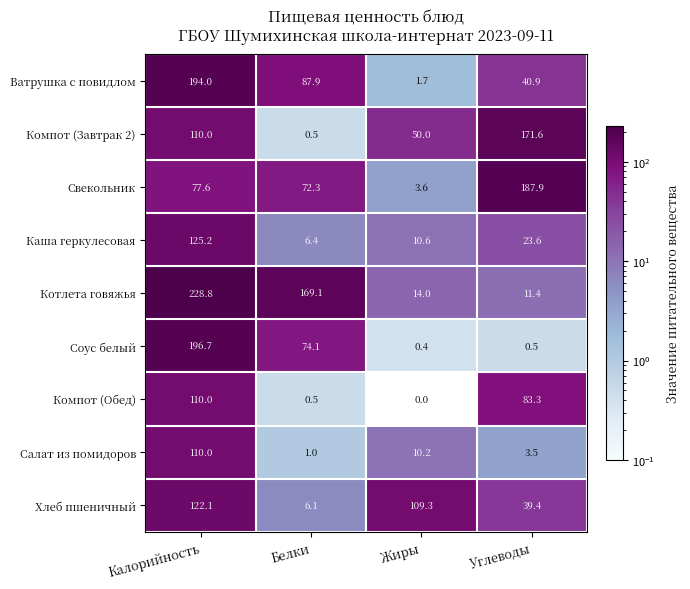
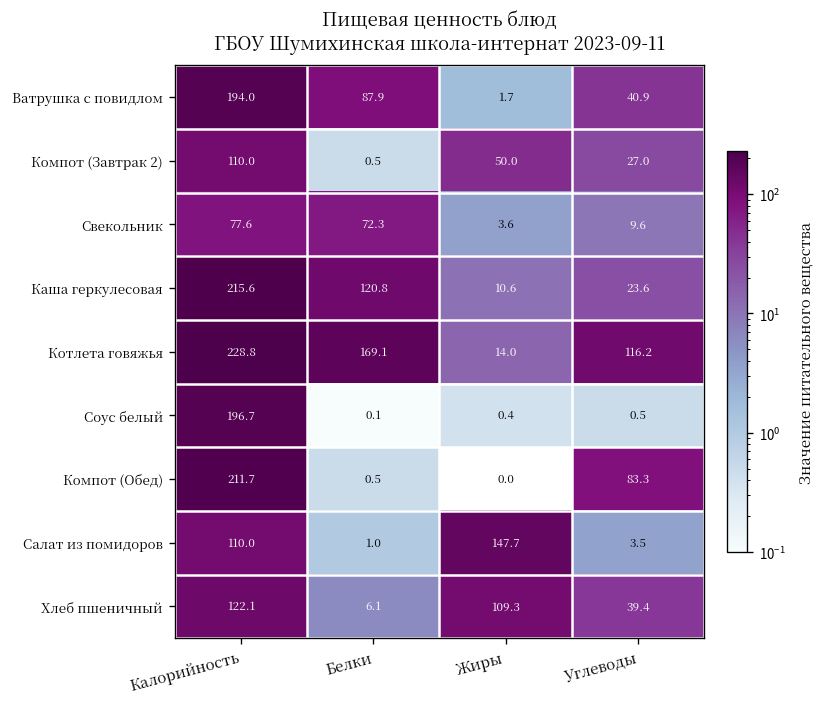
Компот (Завтрак 2), Углеводы: 171.6 -> 27.0
Свекольник, Углеводы: 187.9 -> 9.6
Каша геркулесовая, Калорийность: 125.2 -> 215.6
Каша геркулесовая, Белки: 6.4 -> 120.8
Котлета говяжья, Углеводы: 11.4 -> 116.2
Соус белый, Белки: 74.1 -> 0.1
Компот (Обед), Калорийность: 110.0 -> 211.7
Салат из помидоров, Жиры: 10.2 -> 147.7
